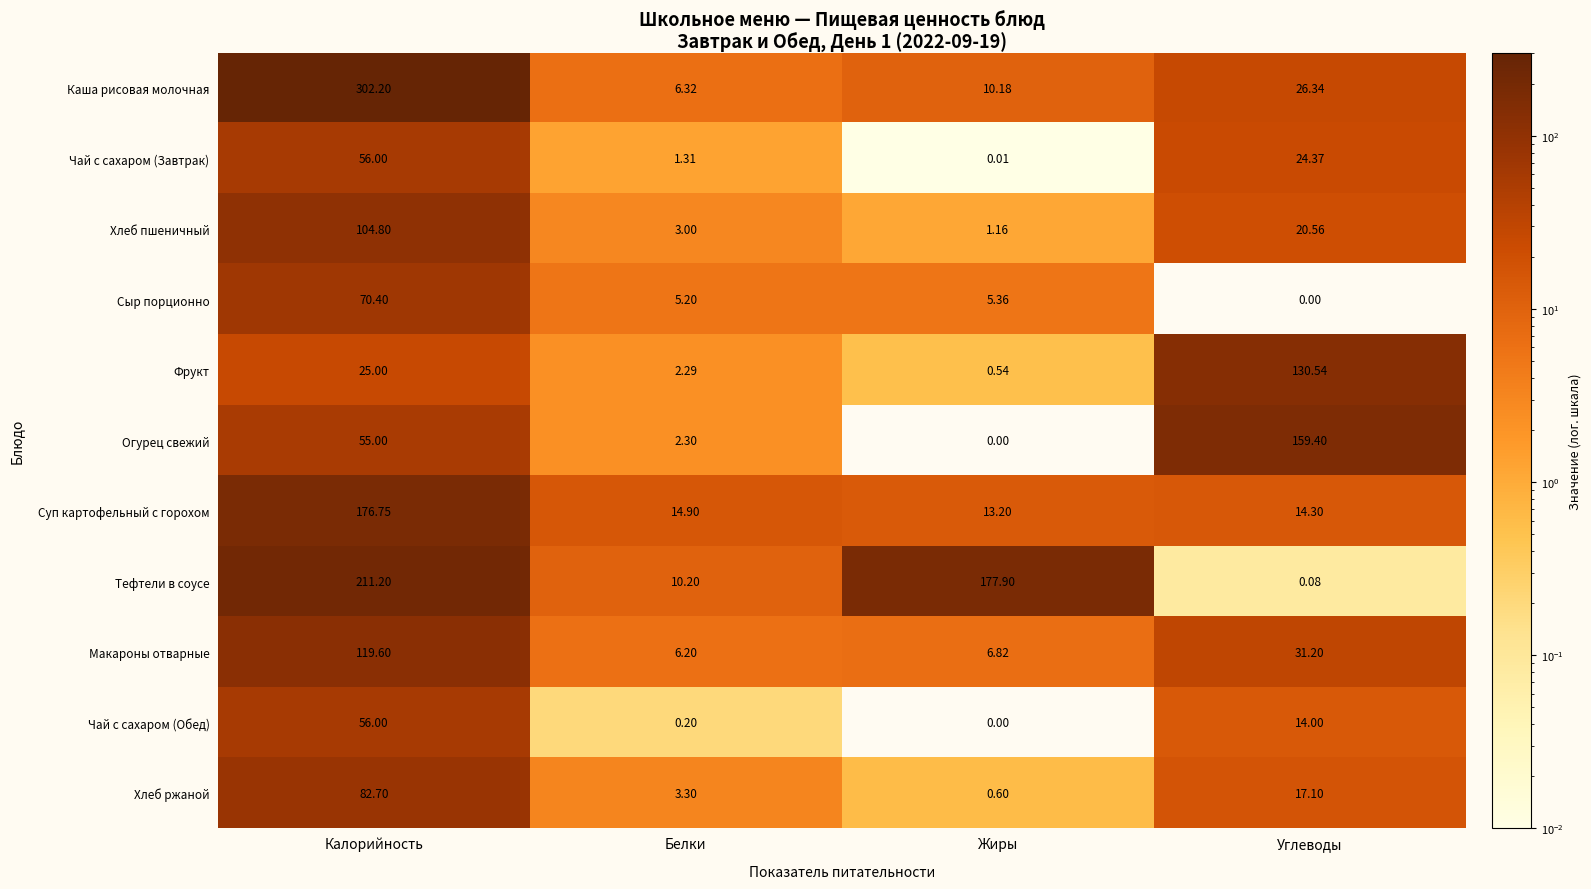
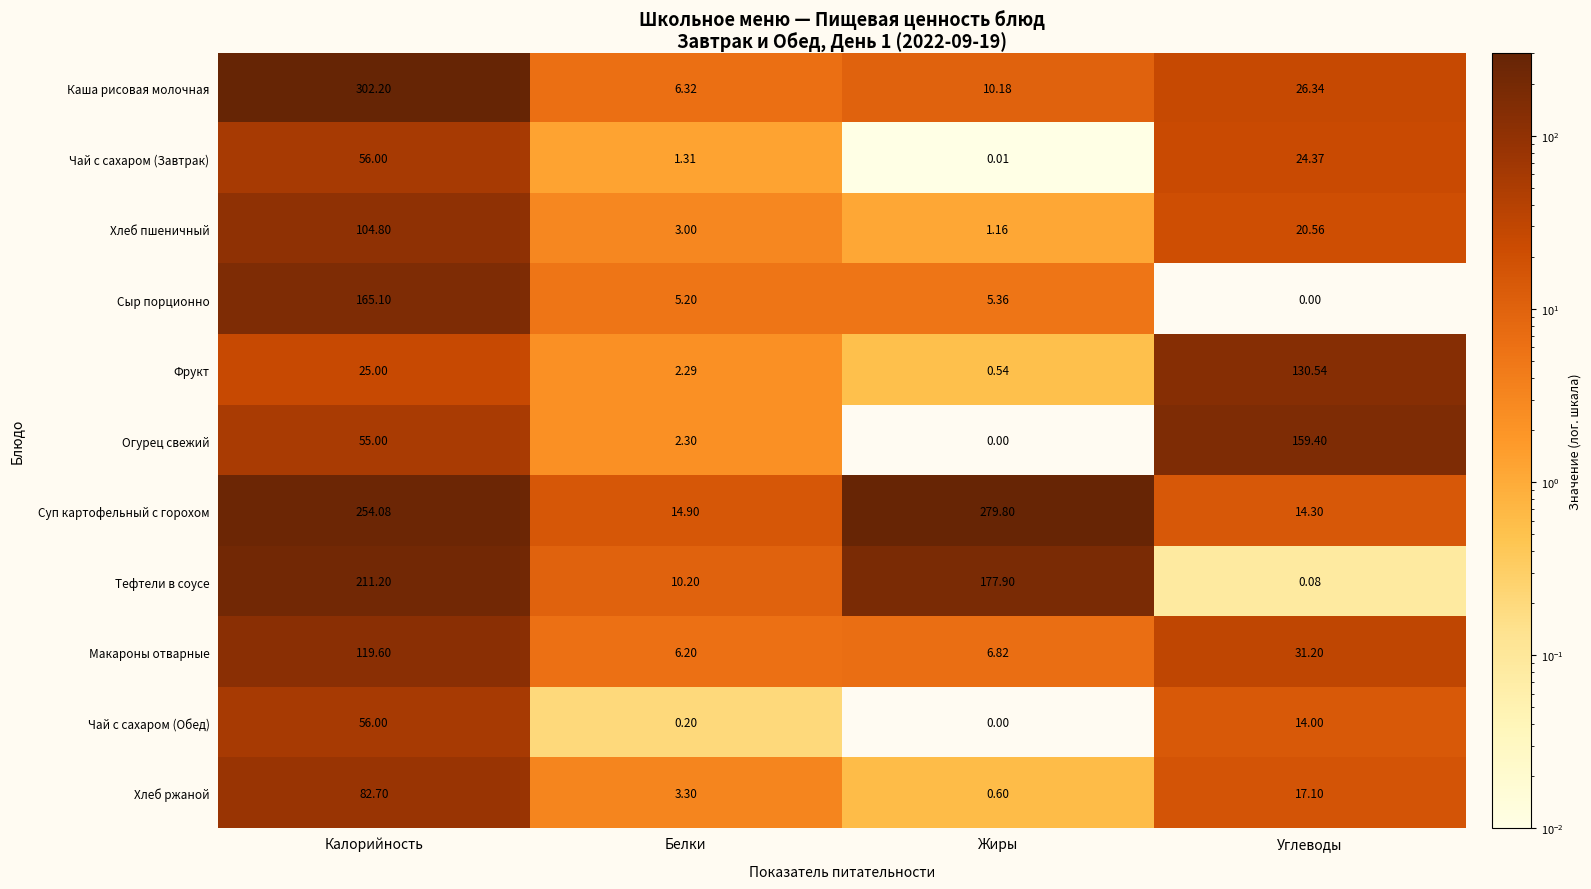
Сыр порционно, Калорийность: 70.40 -> 165.10
Суп картофельный с горохом, Калорийность: 176.75 -> 254.08
Суп картофельный с горохом, Жиры: 13.20 -> 279.80
